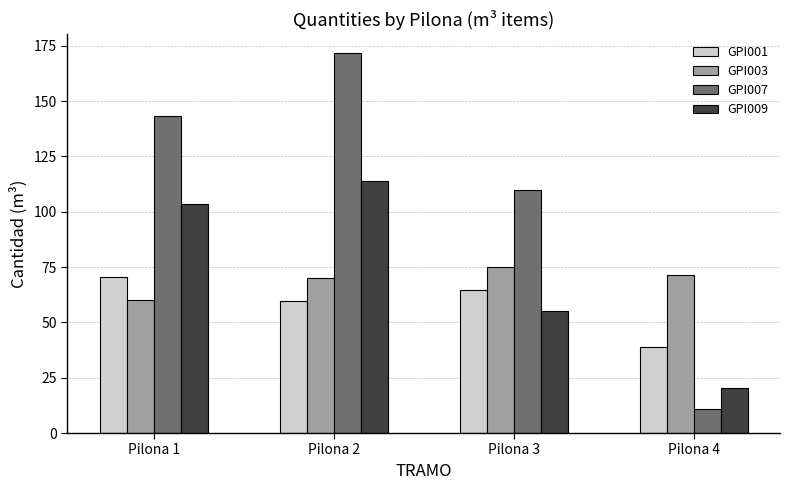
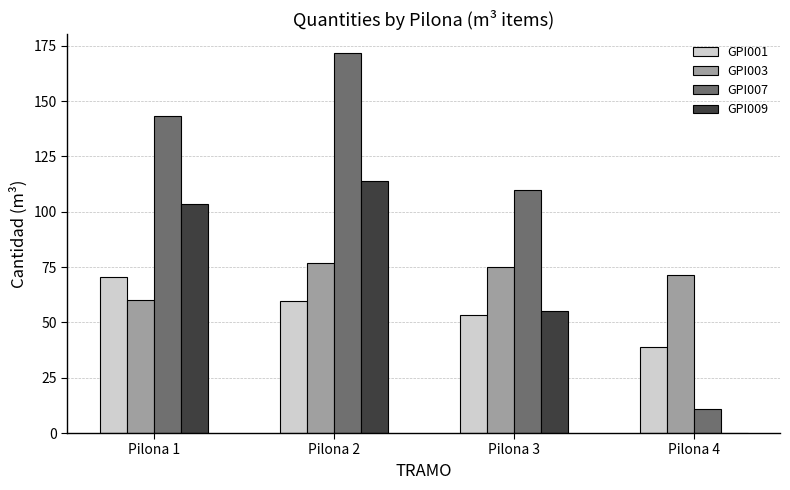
GPI003, Pilona 2: 70 -> 77
GPI001, Pilona 3: 65 -> 53
GPI009, Pilona 4: 21 -> 0
